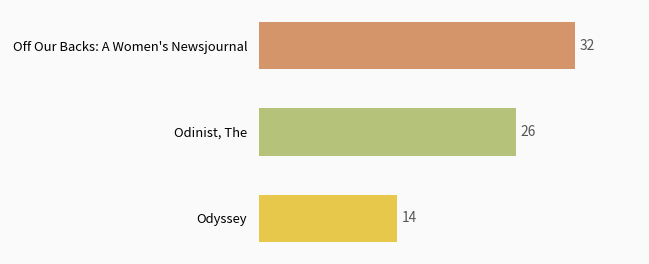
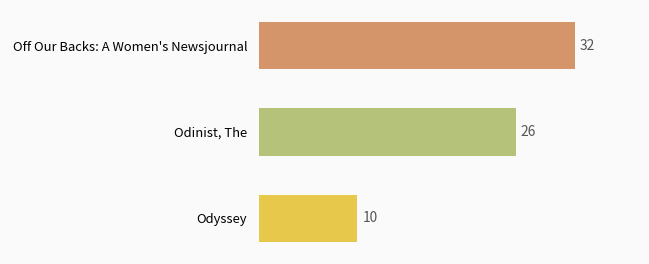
Odyssey: 14 -> 10
